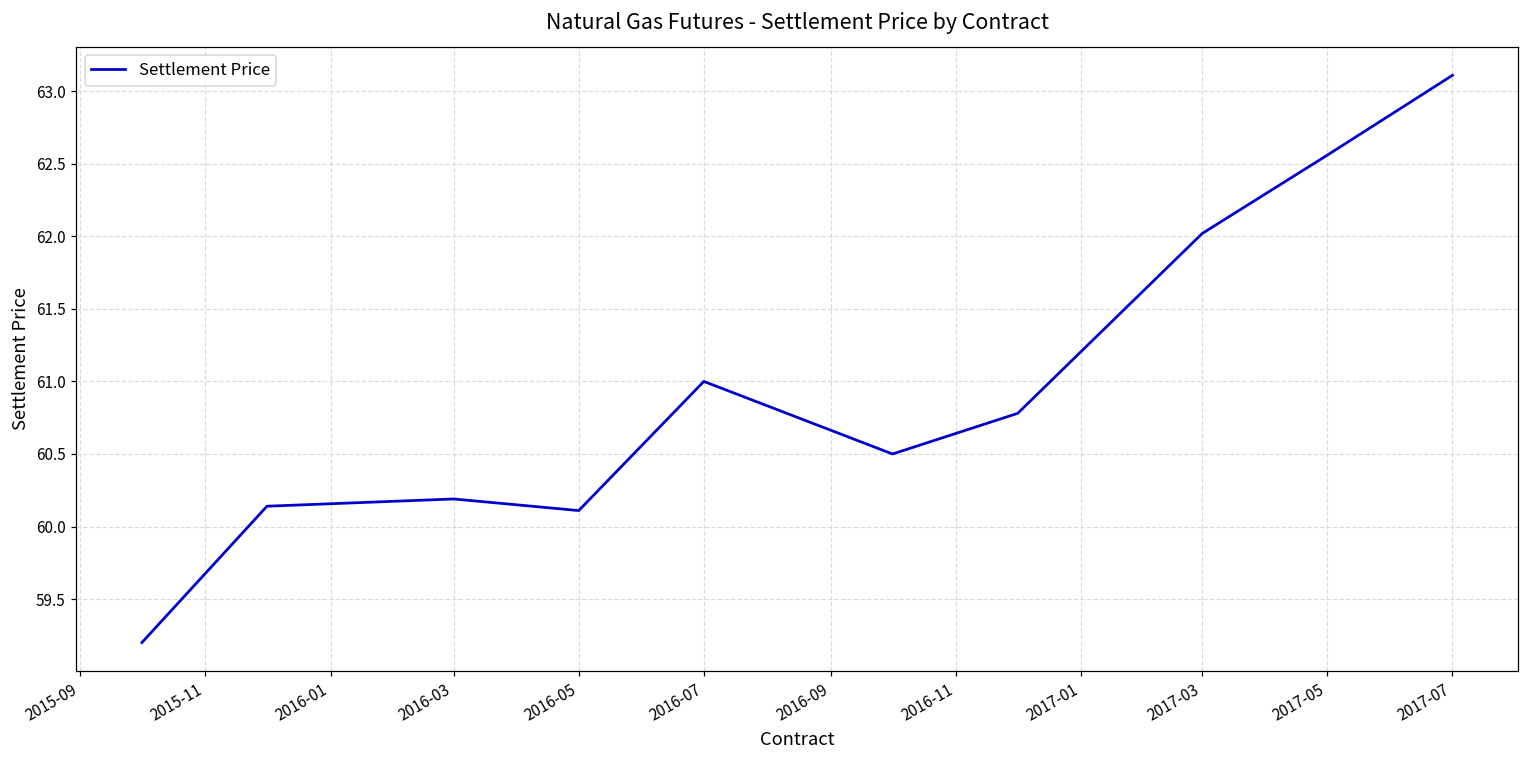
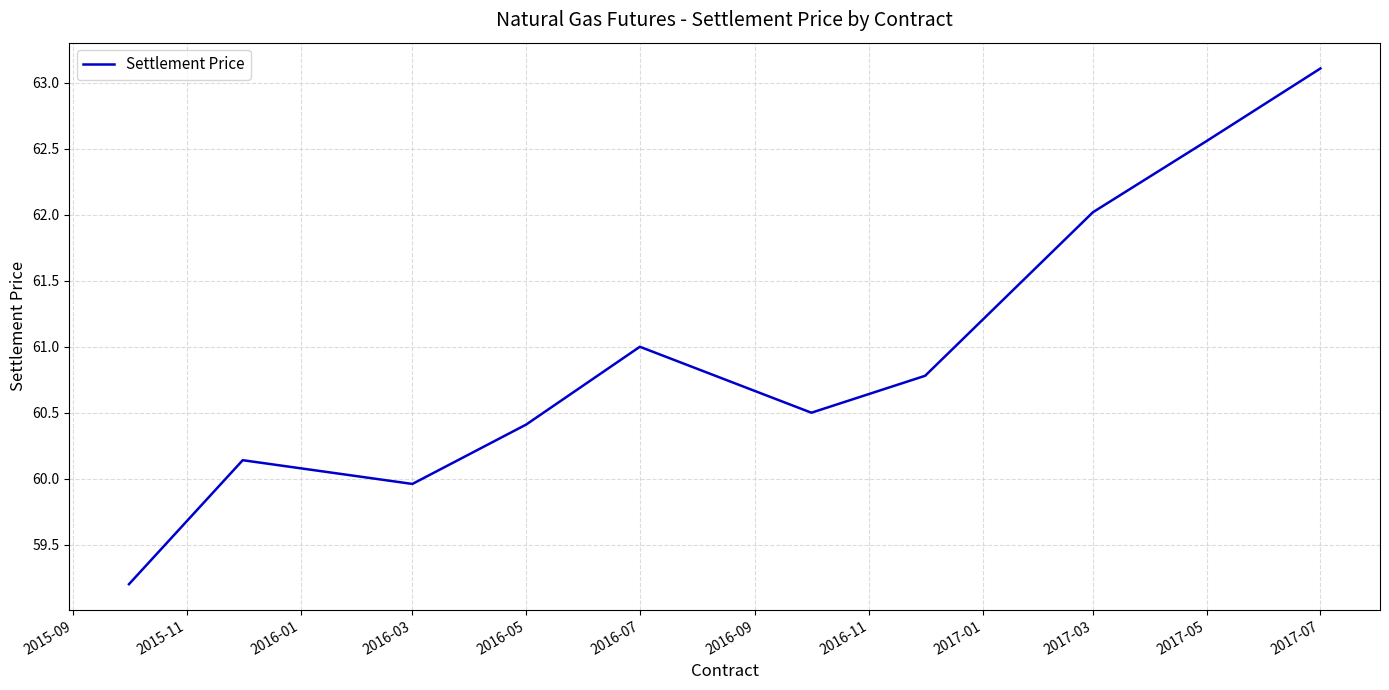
2016-03: 60.19 -> 59.96
2016-05: 60.11 -> 60.41
